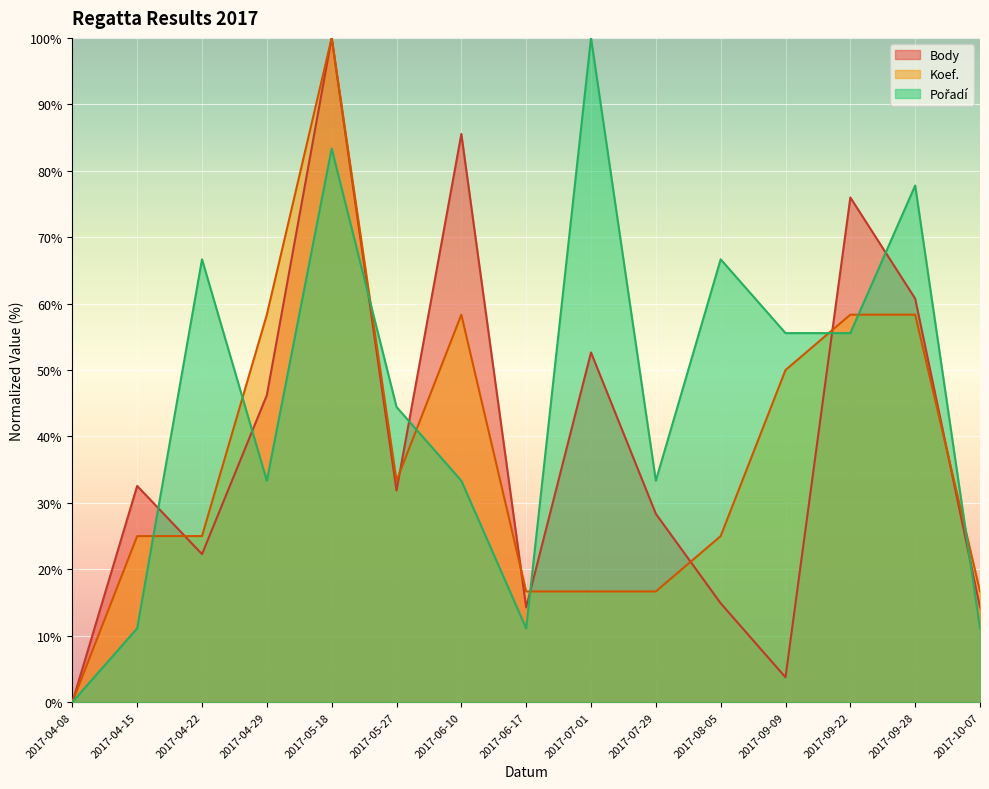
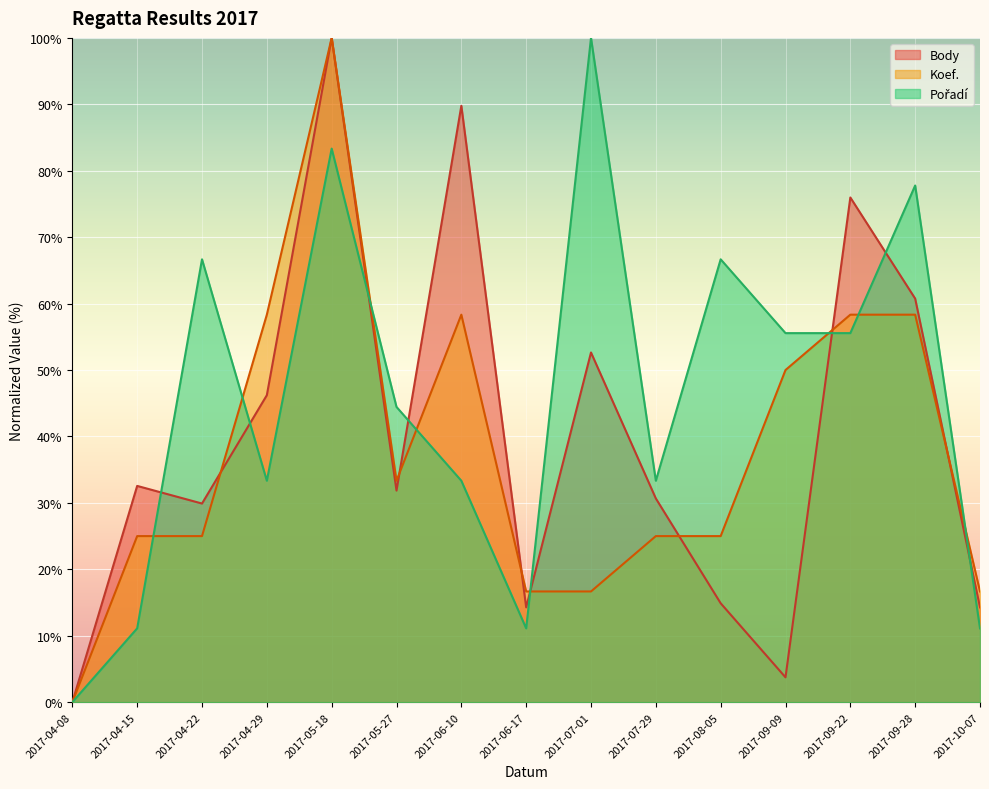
Body, 2017-04-22: 22% -> 30%
Body, 2017-06-10: 86% -> 90%
Body, 2017-07-29: 28% -> 31%
Koef., 2017-07-29: 17% -> 25%
